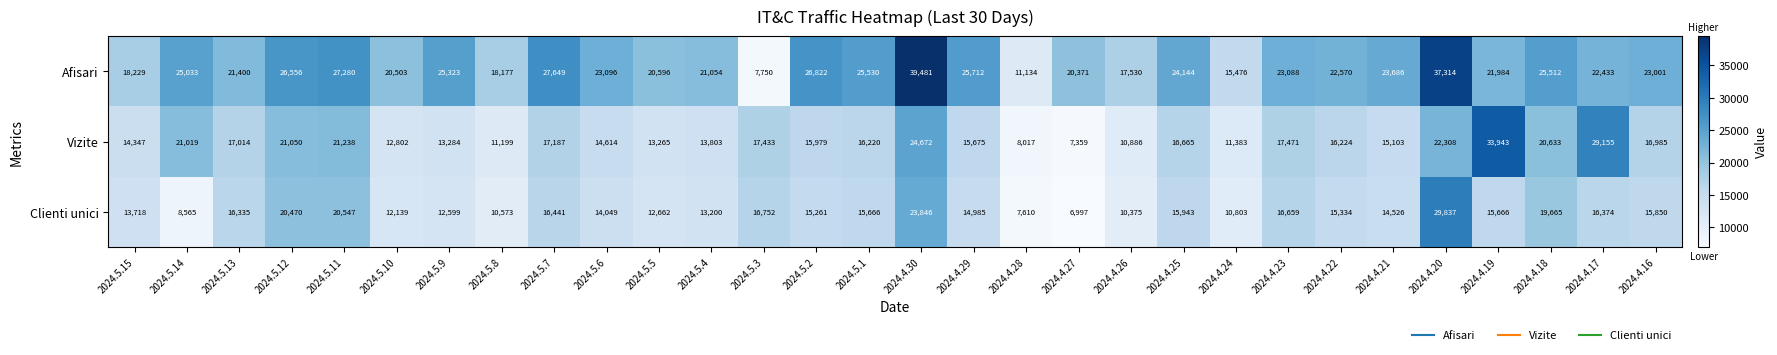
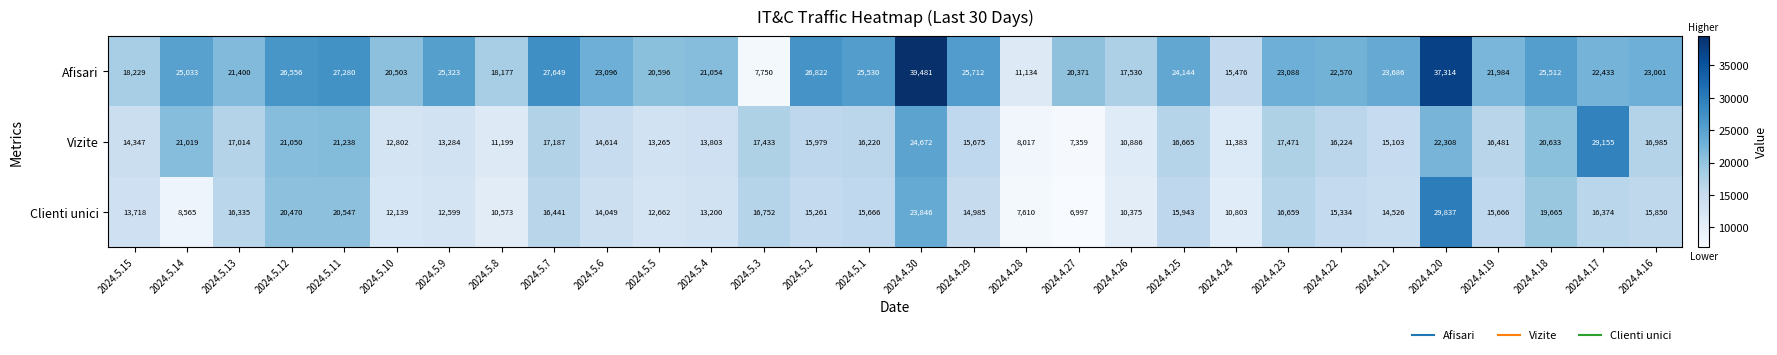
Vizite, 2024.4.19: 33,943 -> 16,481
